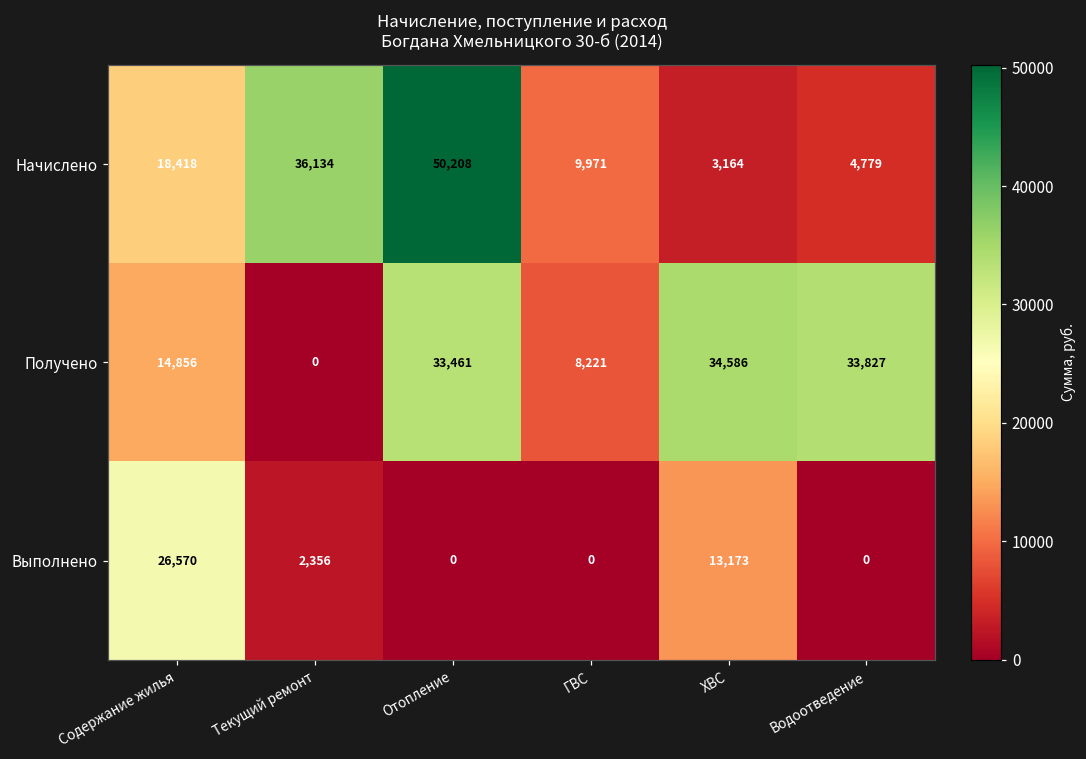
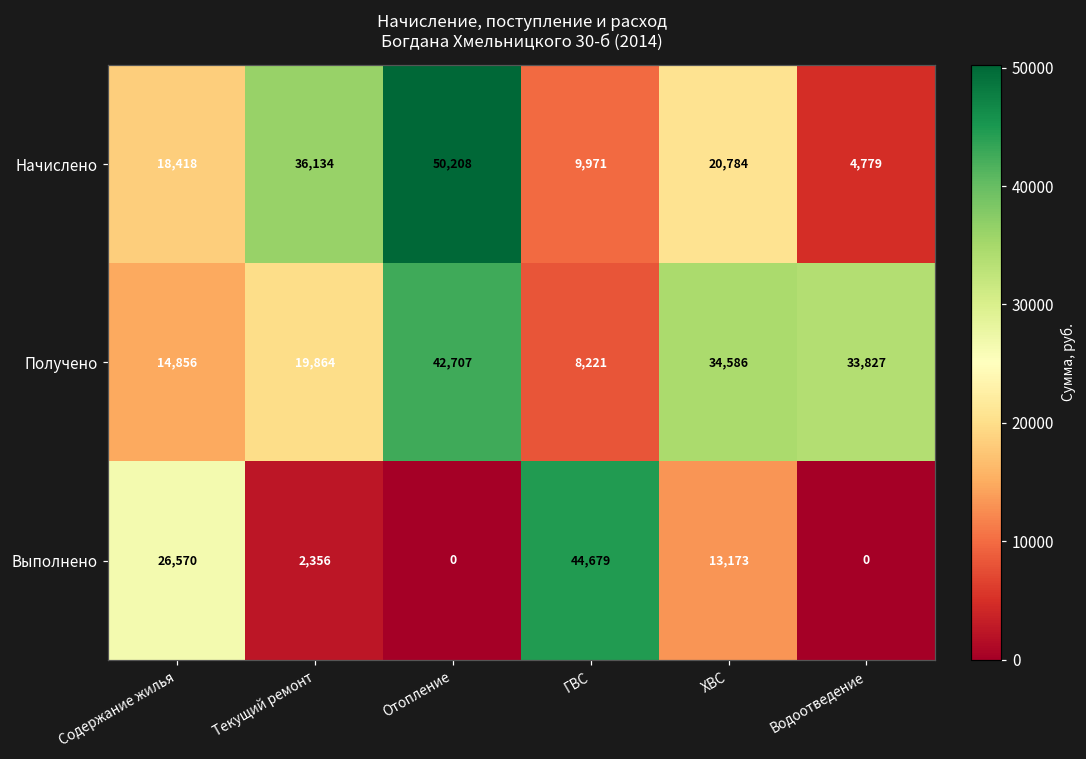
Начислено, ХВС: 3,164 -> 20,784
Получено, Текущий ремонт: 0 -> 19,864
Получено, Отопление: 33,461 -> 42,707
Выполнено, ГВС: 0 -> 44,679
